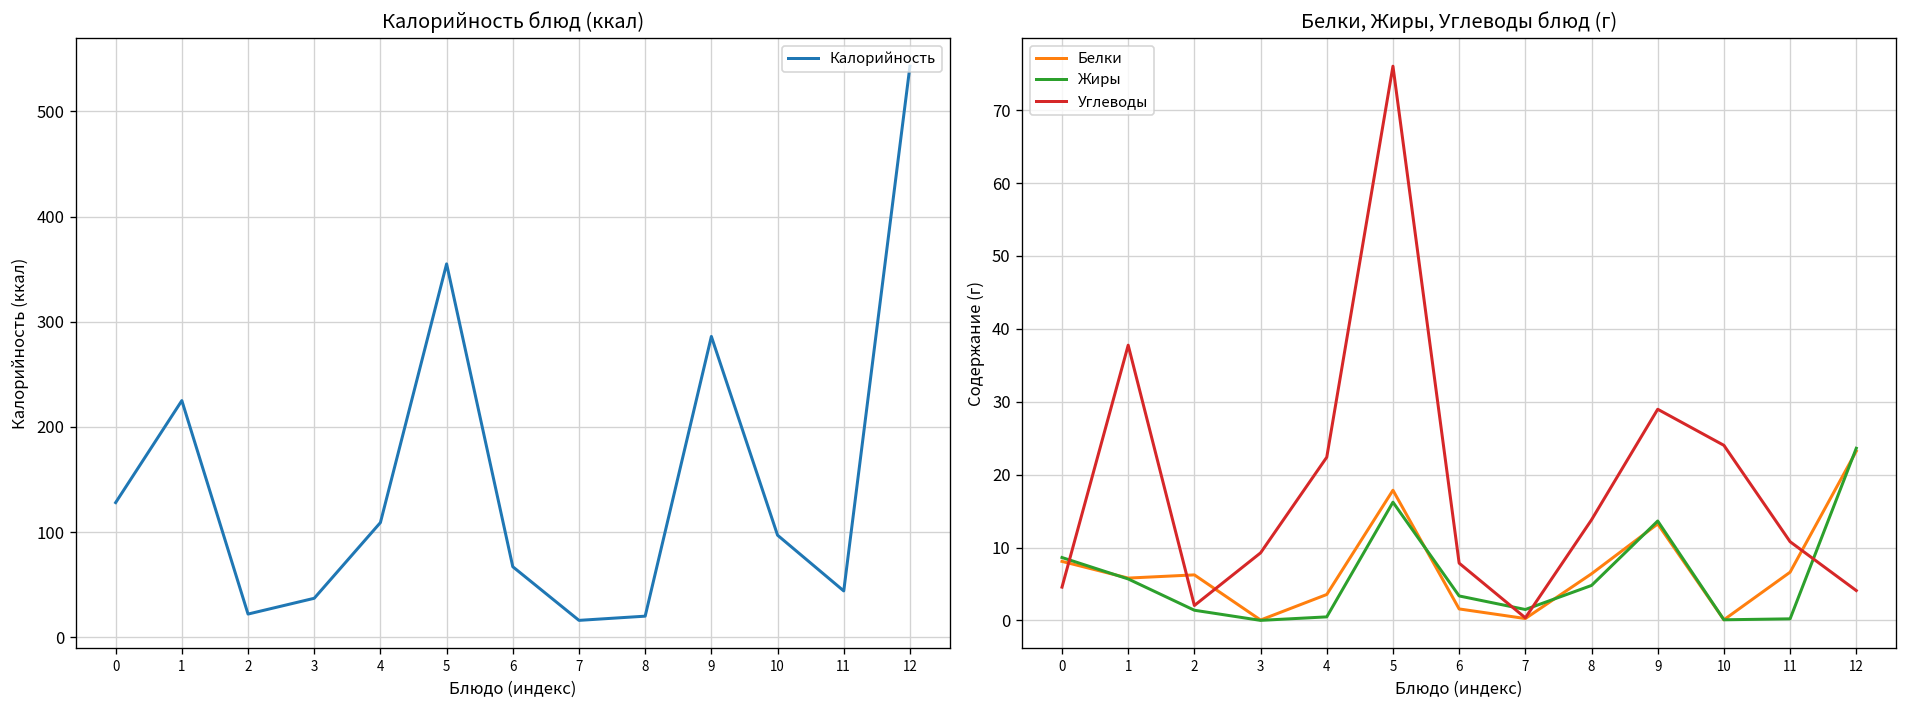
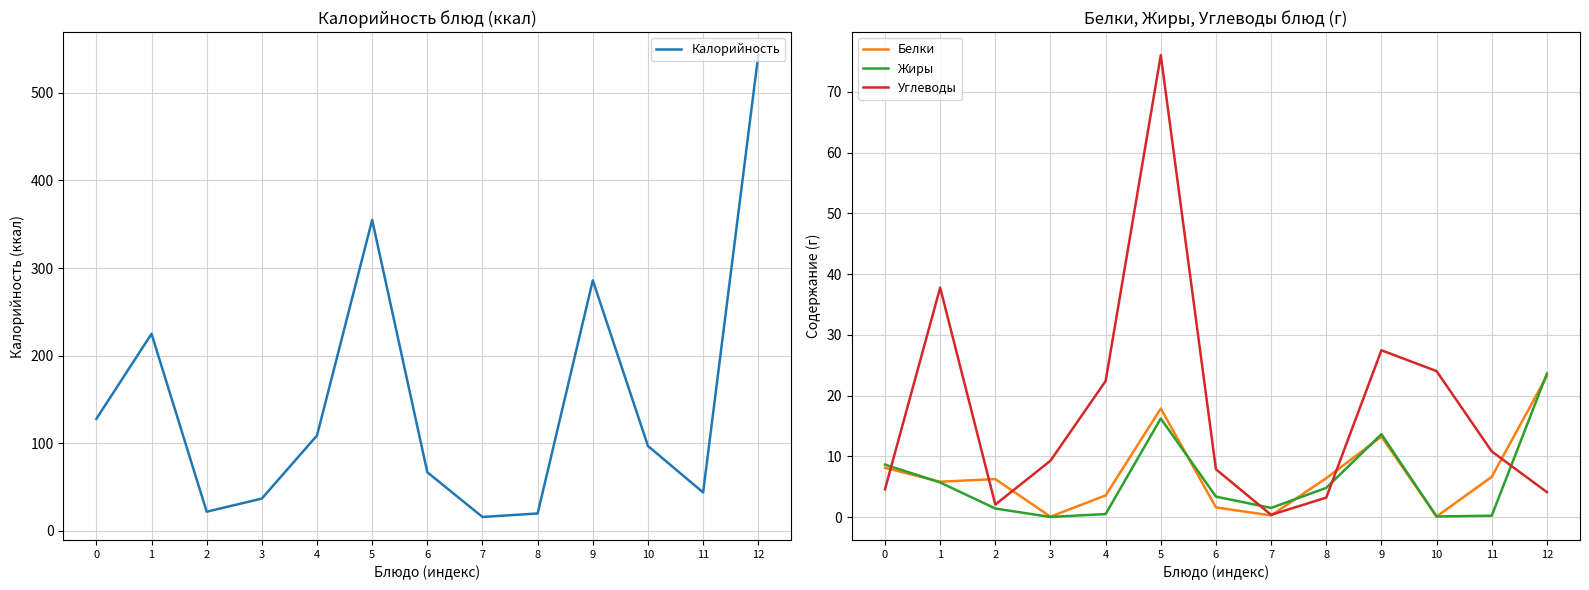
Белки, Жиры, Углеводы блюд (г), Углеводы, 8: 14 -> 3
Белки, Жиры, Углеводы блюд (г), Углеводы, 9: 29 -> 27
